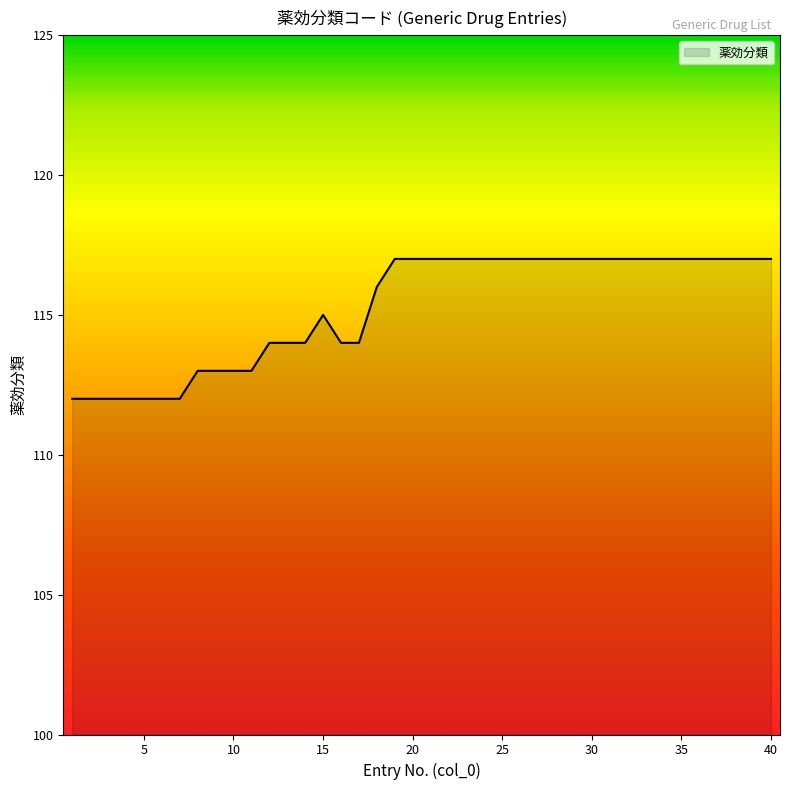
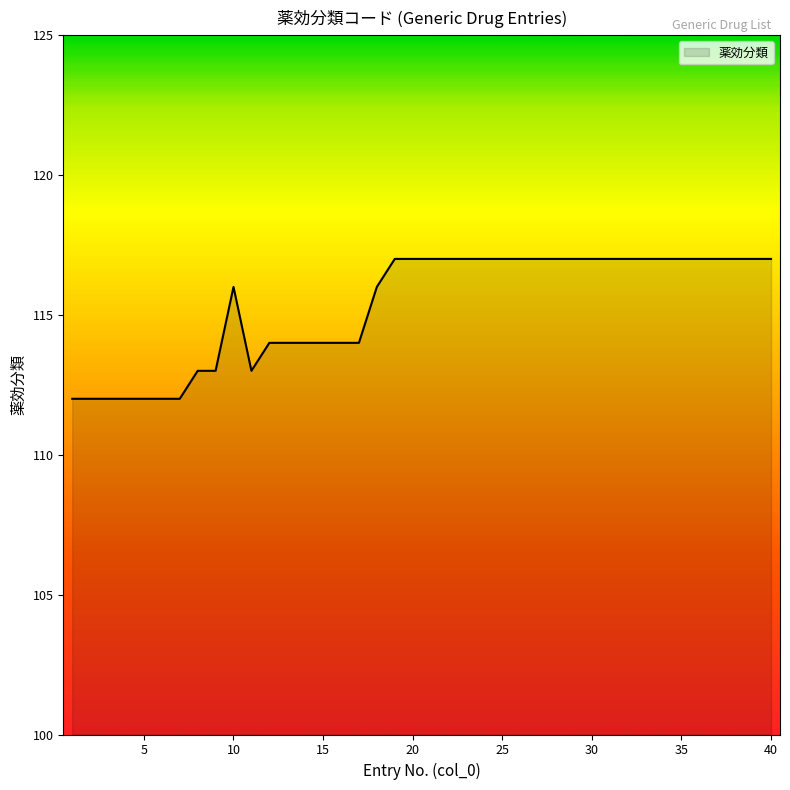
10: 113 -> 116
15: 115 -> 114
